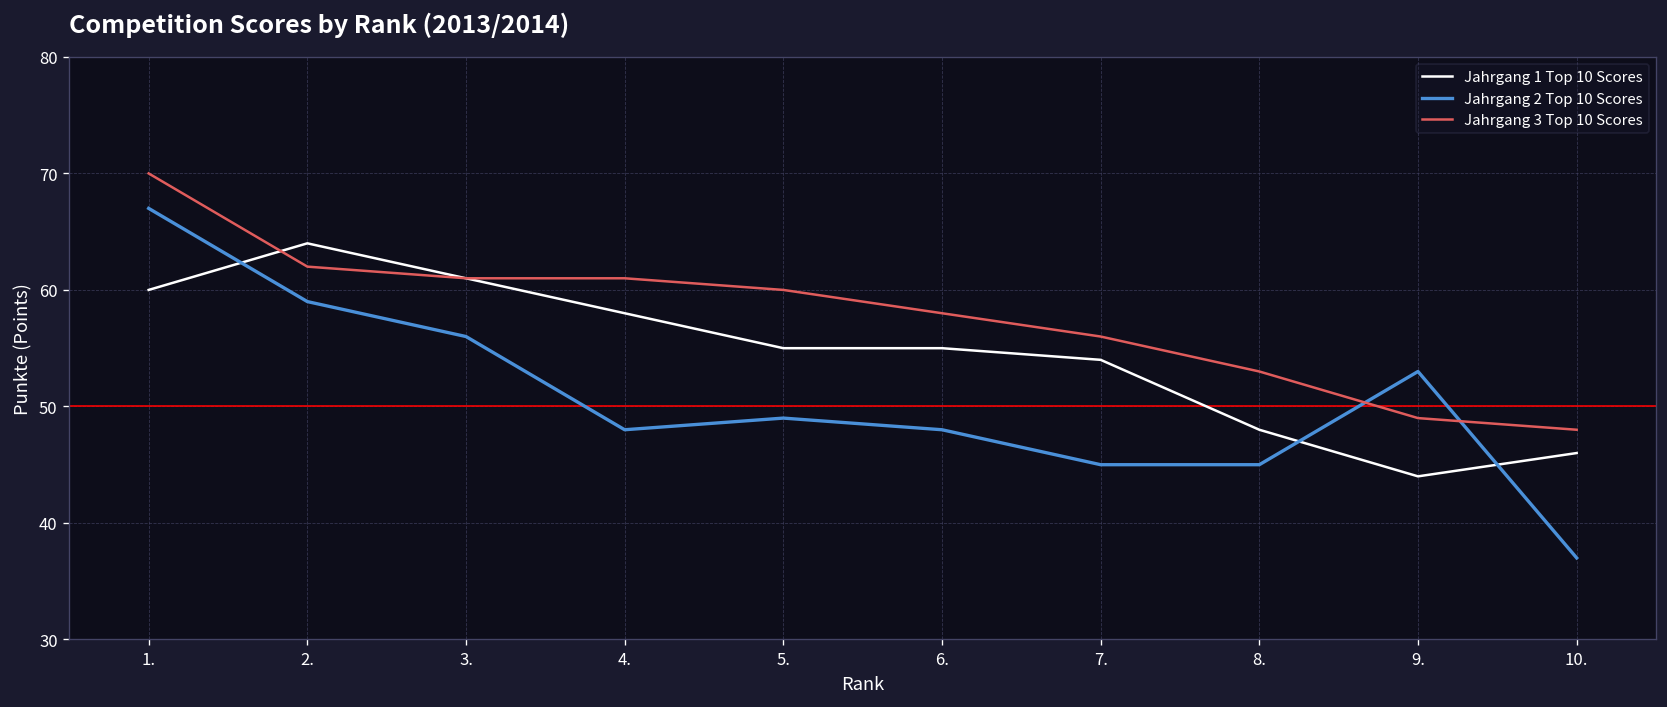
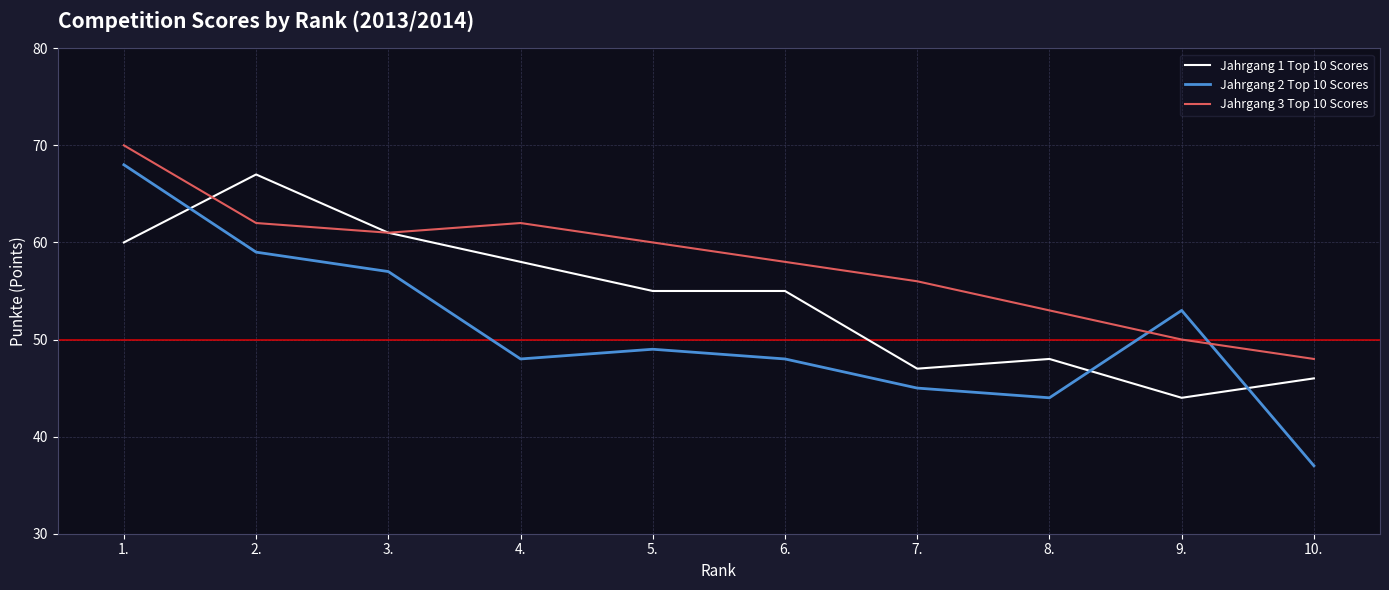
Jahrgang 2 Top 10 Scores, 1.: 67 -> 68
Jahrgang 1 Top 10 Scores, 2.: 64 -> 67
Jahrgang 2 Top 10 Scores, 3.: 56 -> 57
Jahrgang 3 Top 10 Scores, 4.: 61 -> 62
Jahrgang 1 Top 10 Scores, 7.: 54 -> 47
Jahrgang 2 Top 10 Scores, 8.: 45 -> 44
Jahrgang 3 Top 10 Scores, 9.: 49 -> 50
